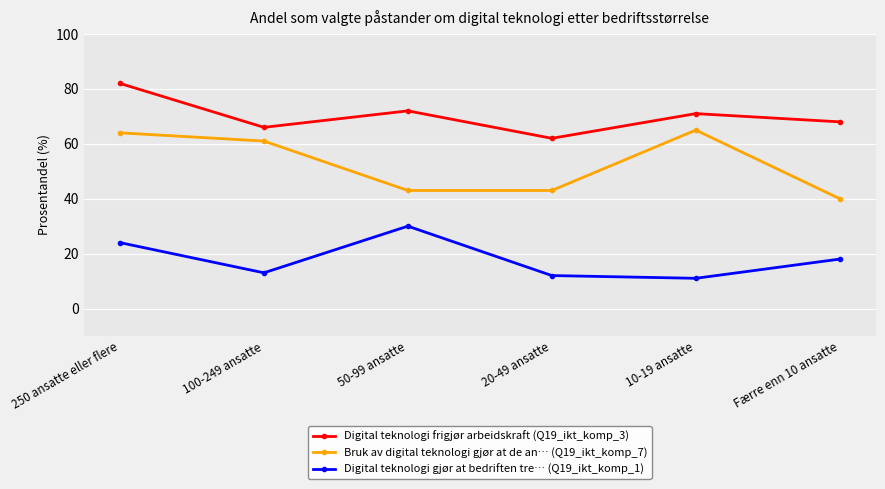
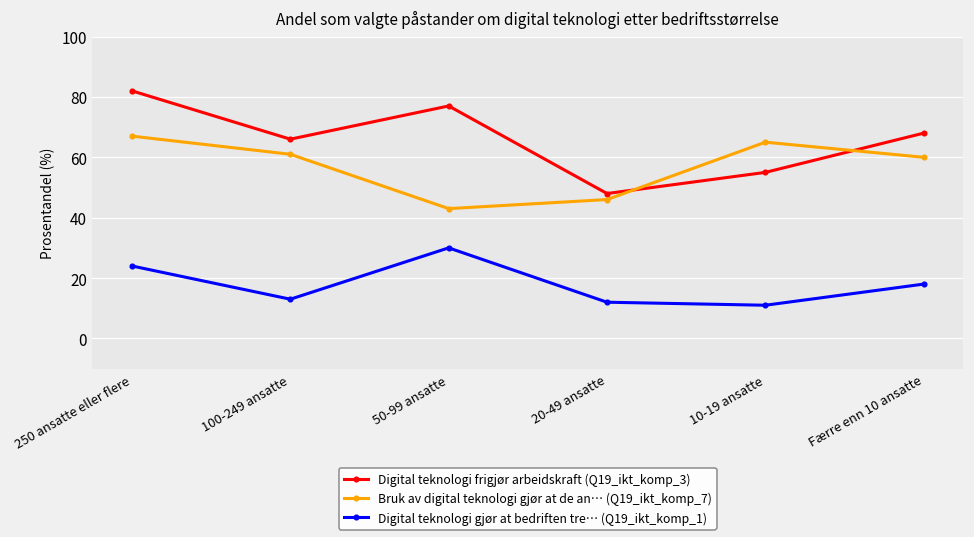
Bruk av digital teknologi gjør at de an… (Q19_ikt_komp_7), 250 ansatte eller flere: 64 -> 67
Digital teknologi frigjør arbeidskraft (Q19_ikt_komp_3), 50-99 ansatte: 72 -> 77
Digital teknologi frigjør arbeidskraft (Q19_ikt_komp_3), 20-49 ansatte: 62 -> 48
Bruk av digital teknologi gjør at de an… (Q19_ikt_komp_7), 20-49 ansatte: 43 -> 46
Digital teknologi frigjør arbeidskraft (Q19_ikt_komp_3), 10-19 ansatte: 71 -> 55
Bruk av digital teknologi gjør at de an… (Q19_ikt_komp_7), Færre enn 10 ansatte: 40 -> 60
